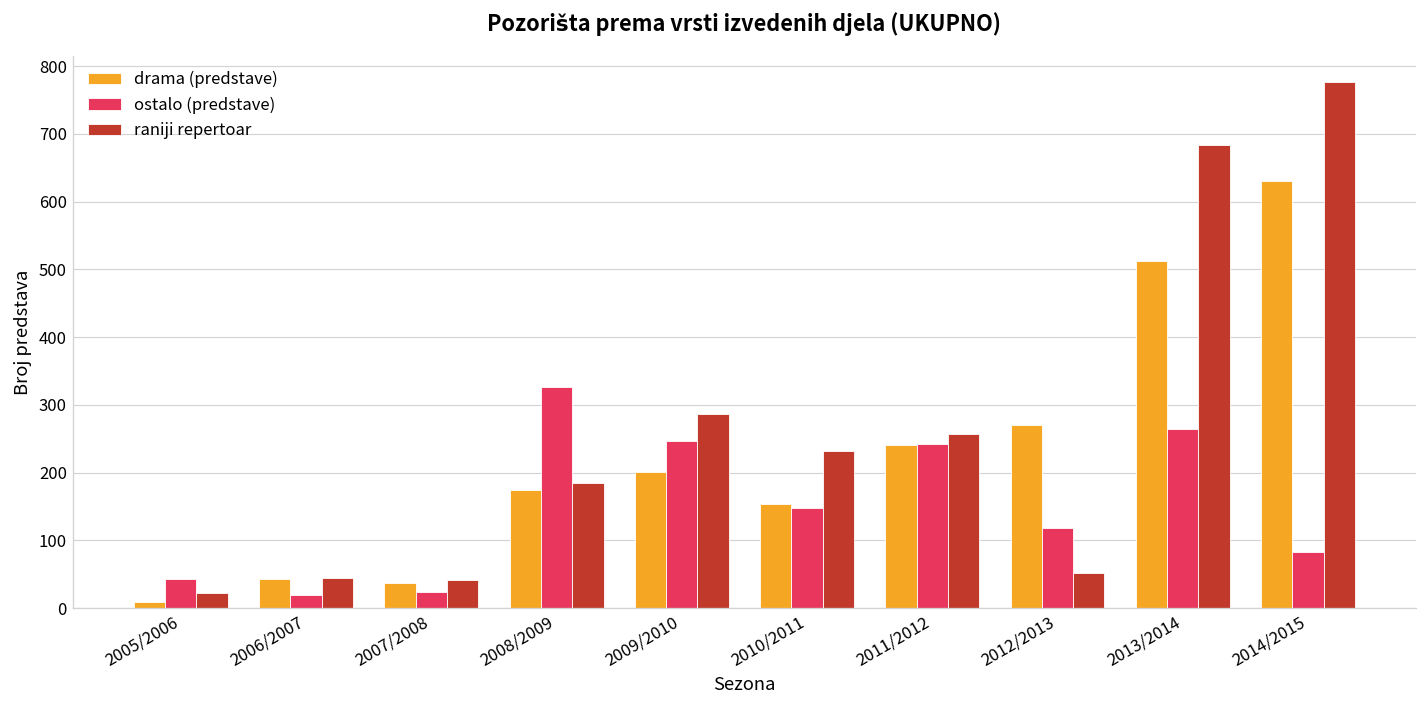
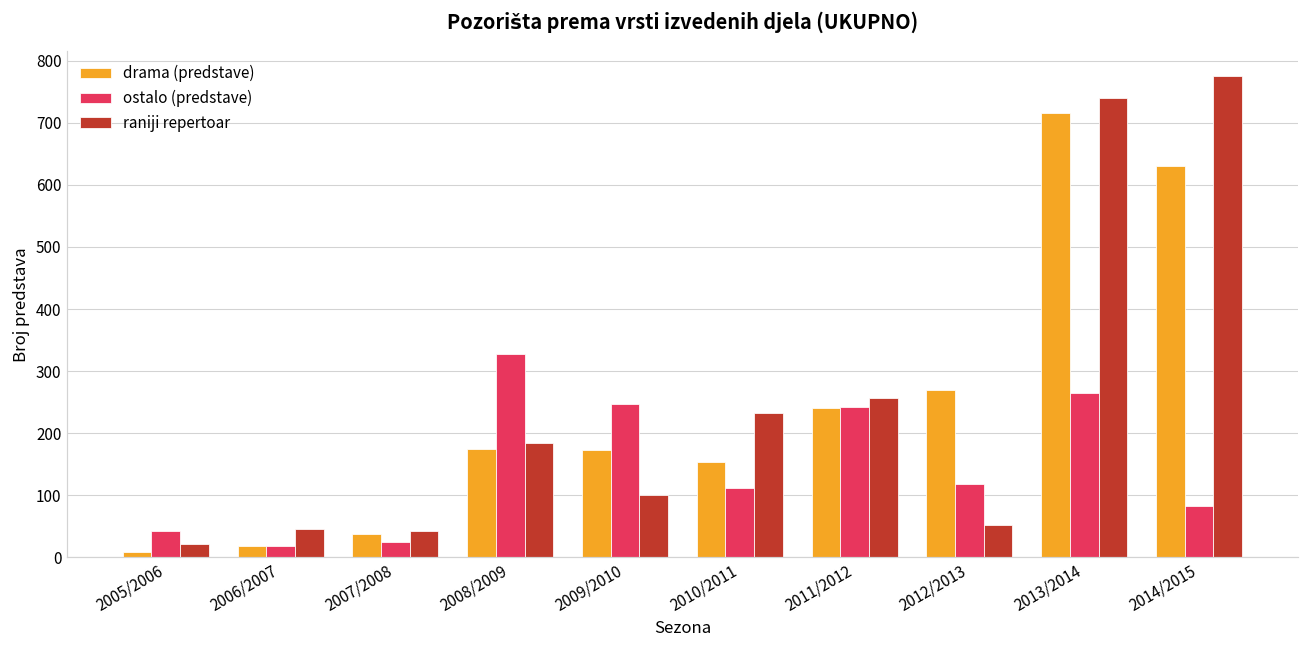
drama (predstave), 2006/2007: 40 -> 20
drama (predstave), 2009/2010: 200 -> 170
raniji repertoar, 2009/2010: 290 -> 100
ostalo (predstave), 2010/2011: 150 -> 110
drama (predstave), 2013/2014: 510 -> 720
raniji repertoar, 2013/2014: 680 -> 740
